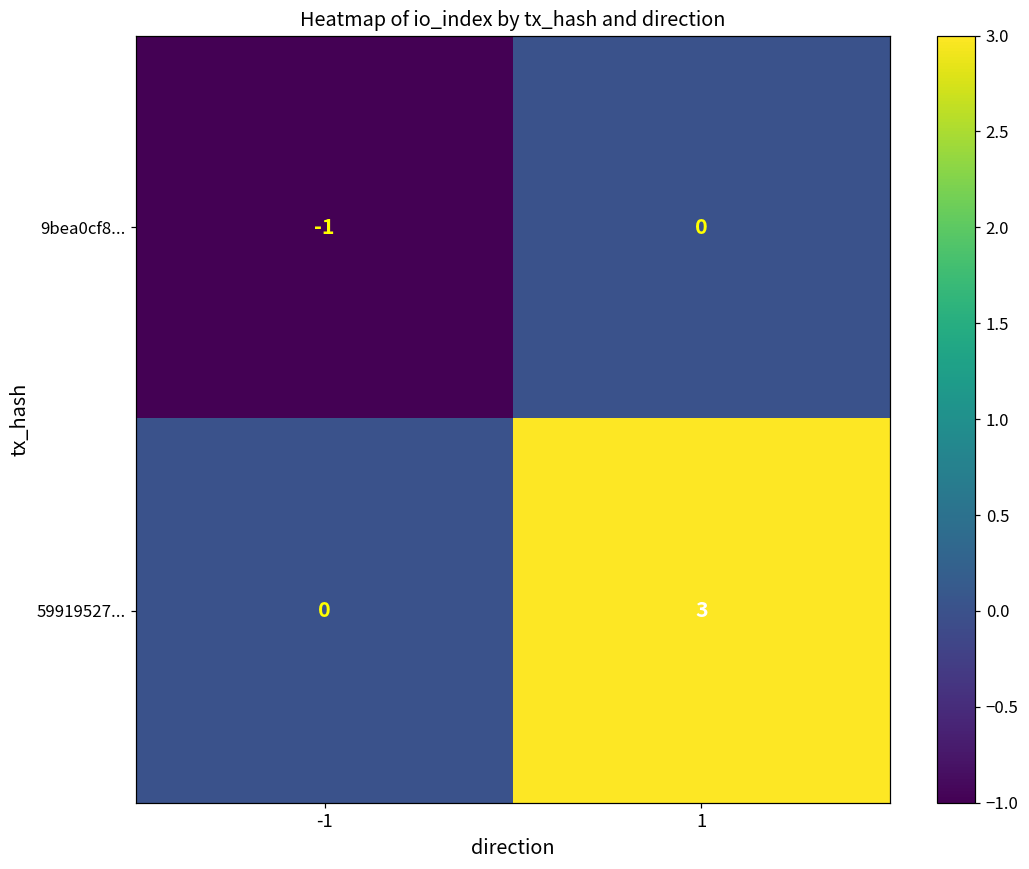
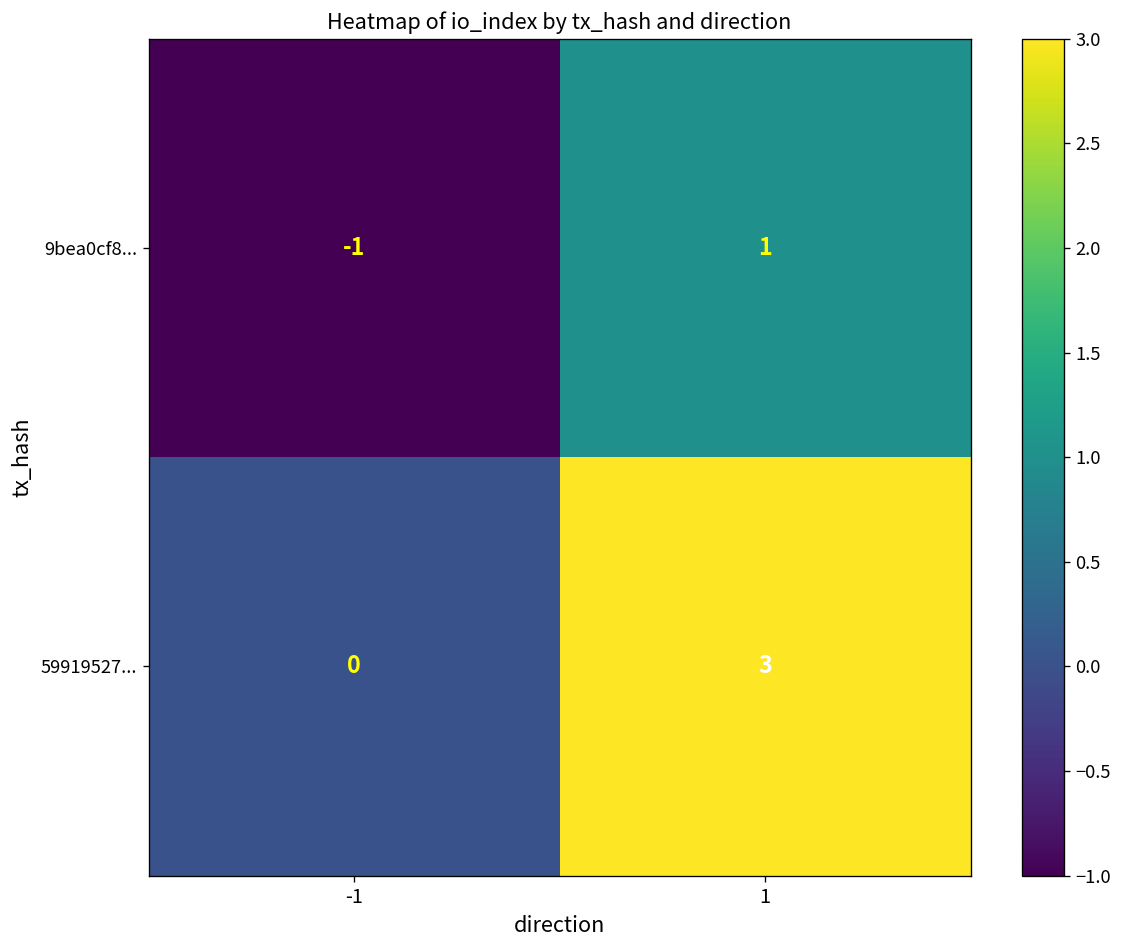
9bea0cf8..., 1: 0 -> 1
